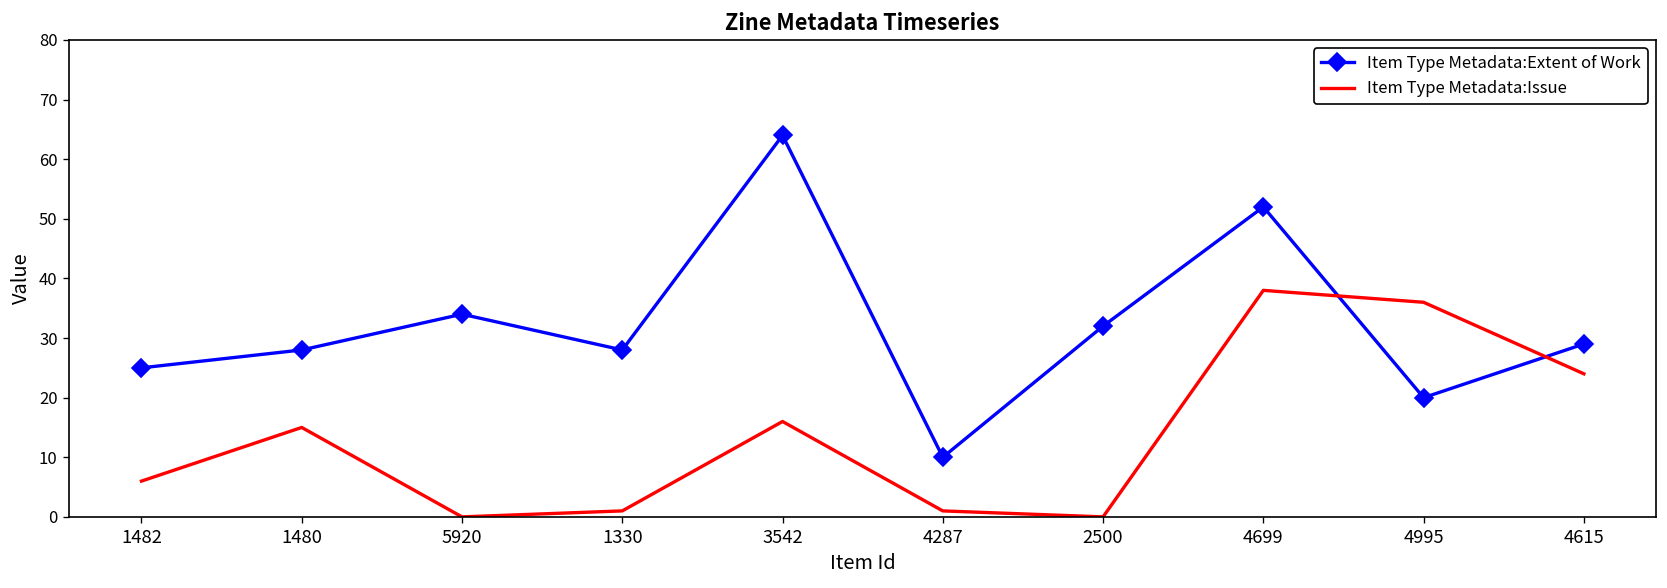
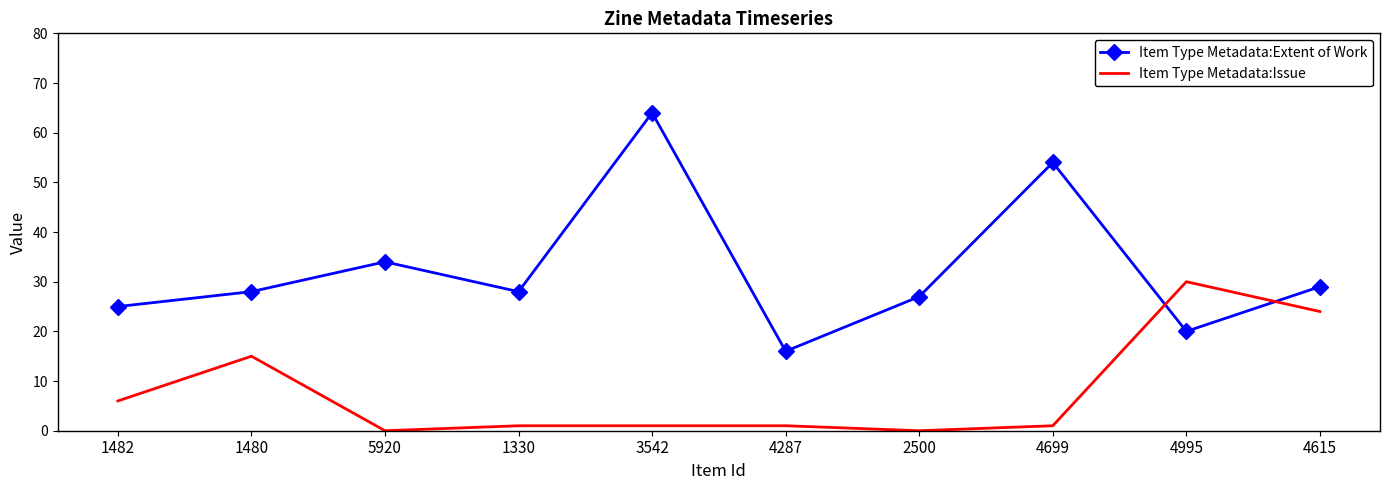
Item Type Metadata:Issue, 3542: 16 -> 1
Item Type Metadata:Extent of Work, 4287: 10 -> 16
Item Type Metadata:Extent of Work, 2500: 32 -> 27
Item Type Metadata:Extent of Work, 4699: 52 -> 54
Item Type Metadata:Issue, 4699: 38 -> 1
Item Type Metadata:Issue, 4995: 36 -> 30
